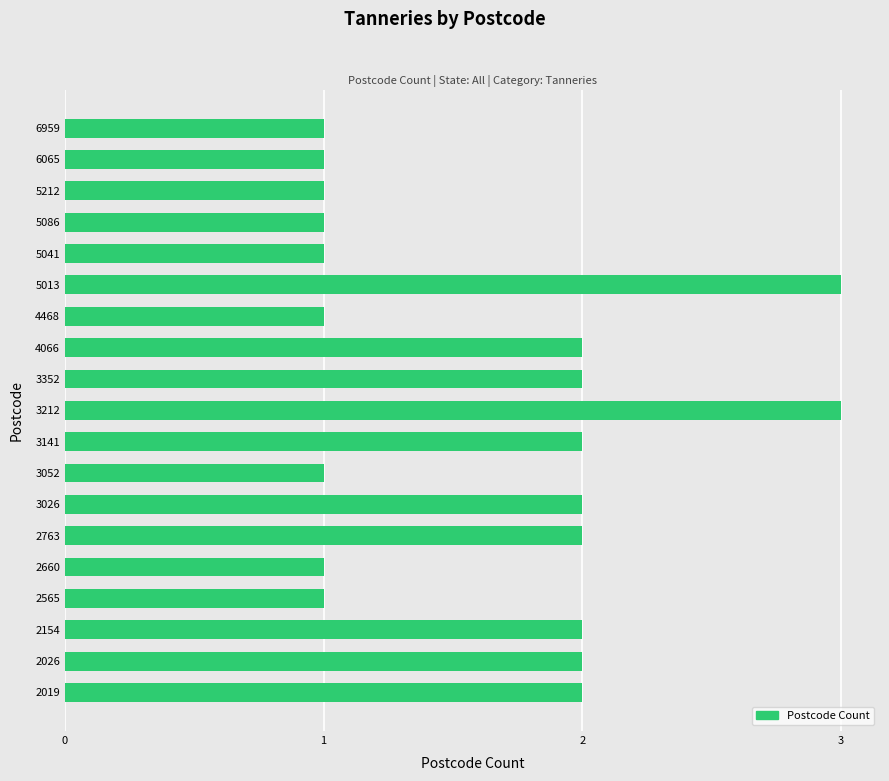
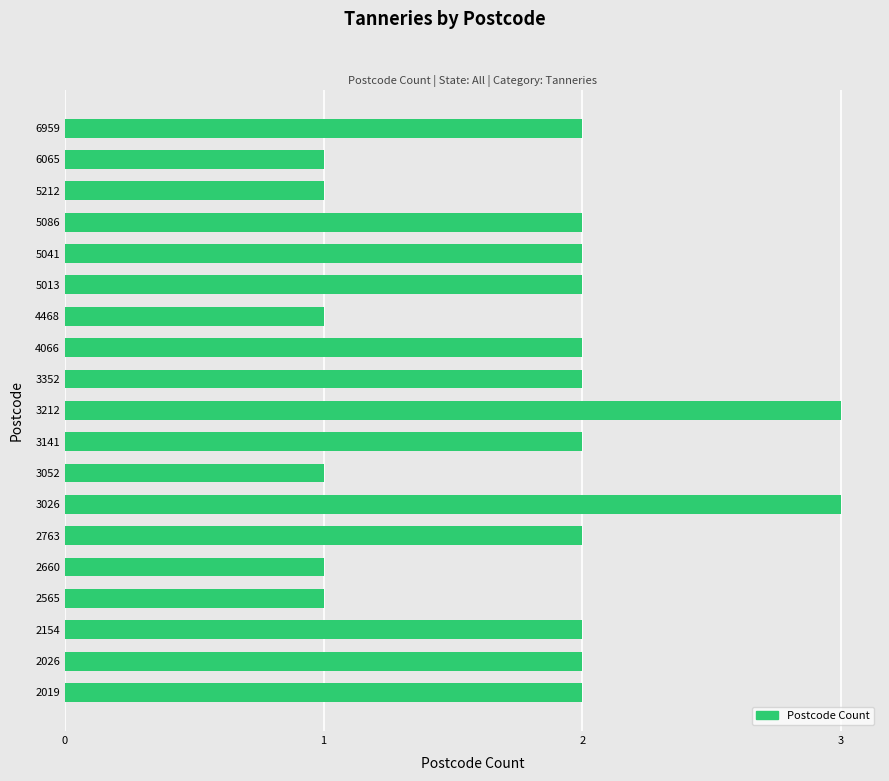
6959: 1 -> 2
5086: 1 -> 2
5041: 1 -> 2
5013: 3 -> 2
3026: 2 -> 3
